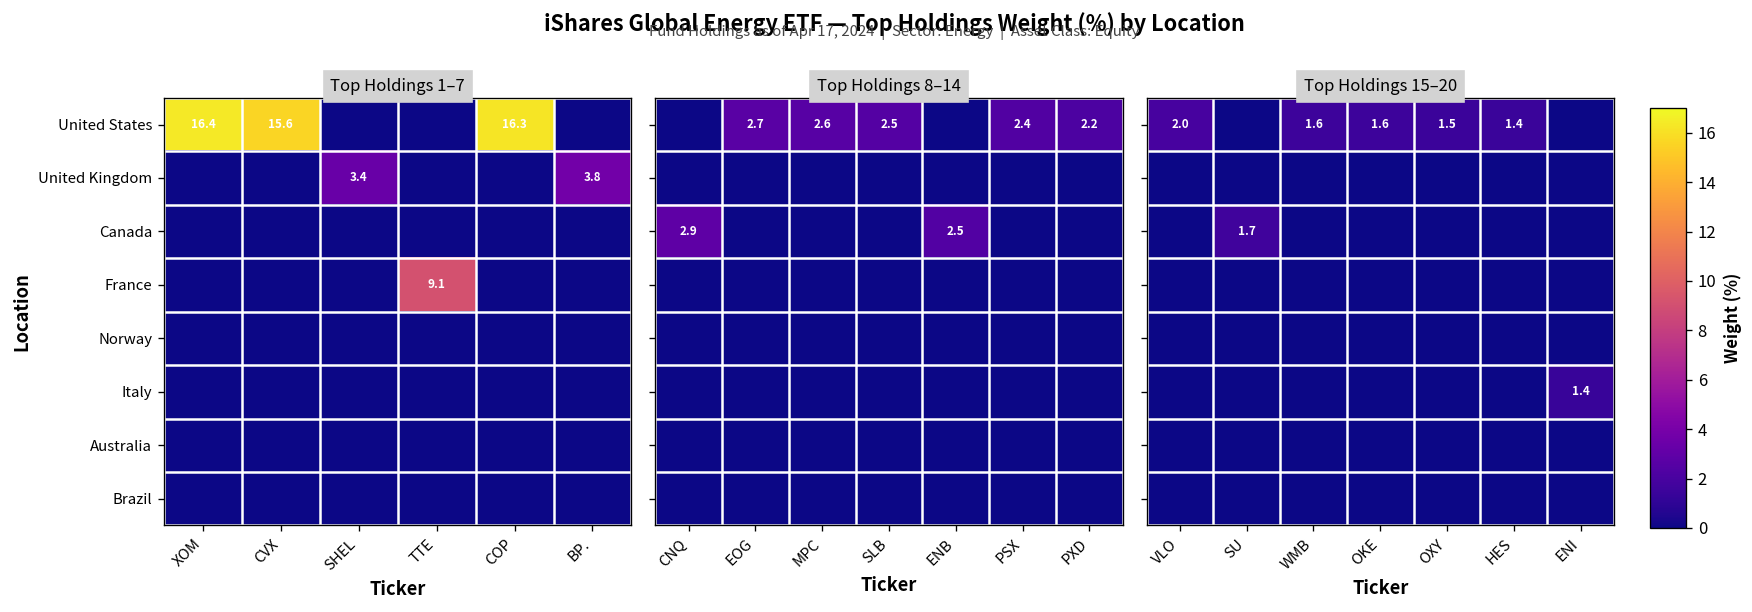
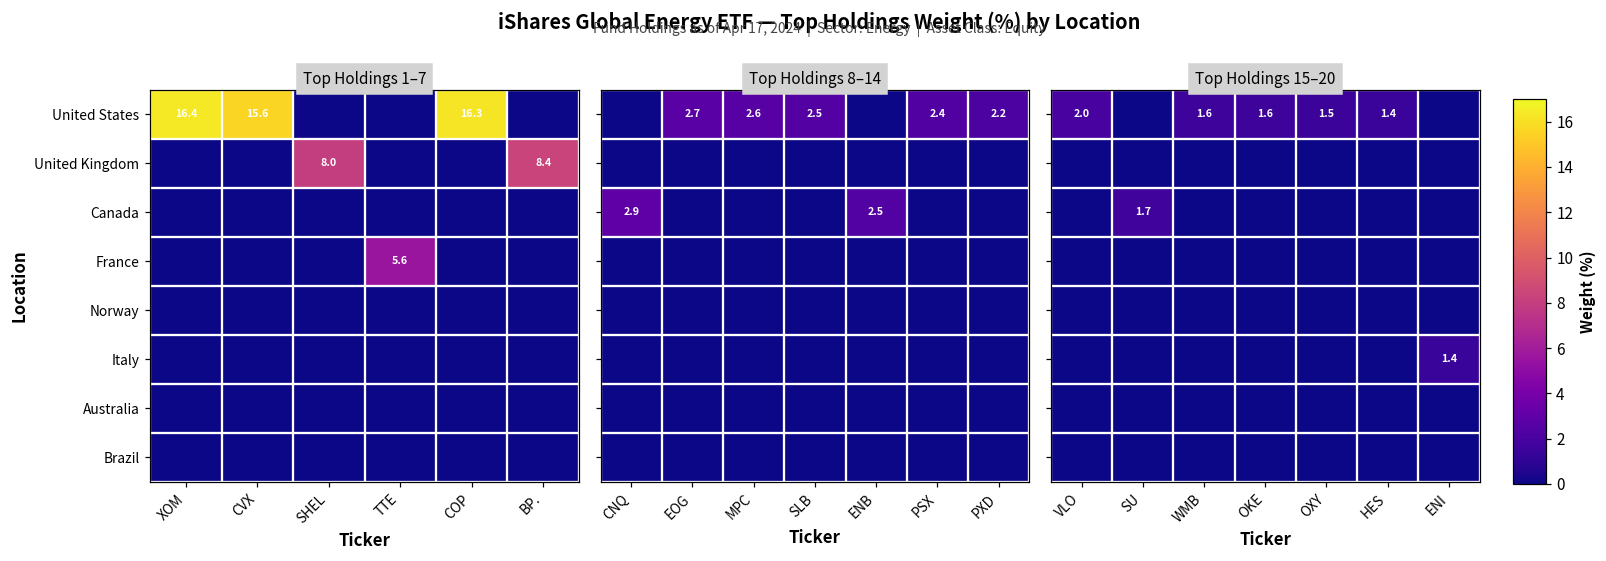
Top Holdings 1–7, United Kingdom, SHEL: 3.4 -> 8.0
Top Holdings 1–7, United Kingdom, BP.: 3.8 -> 8.4
Top Holdings 1–7, France, TTE: 9.1 -> 5.6
